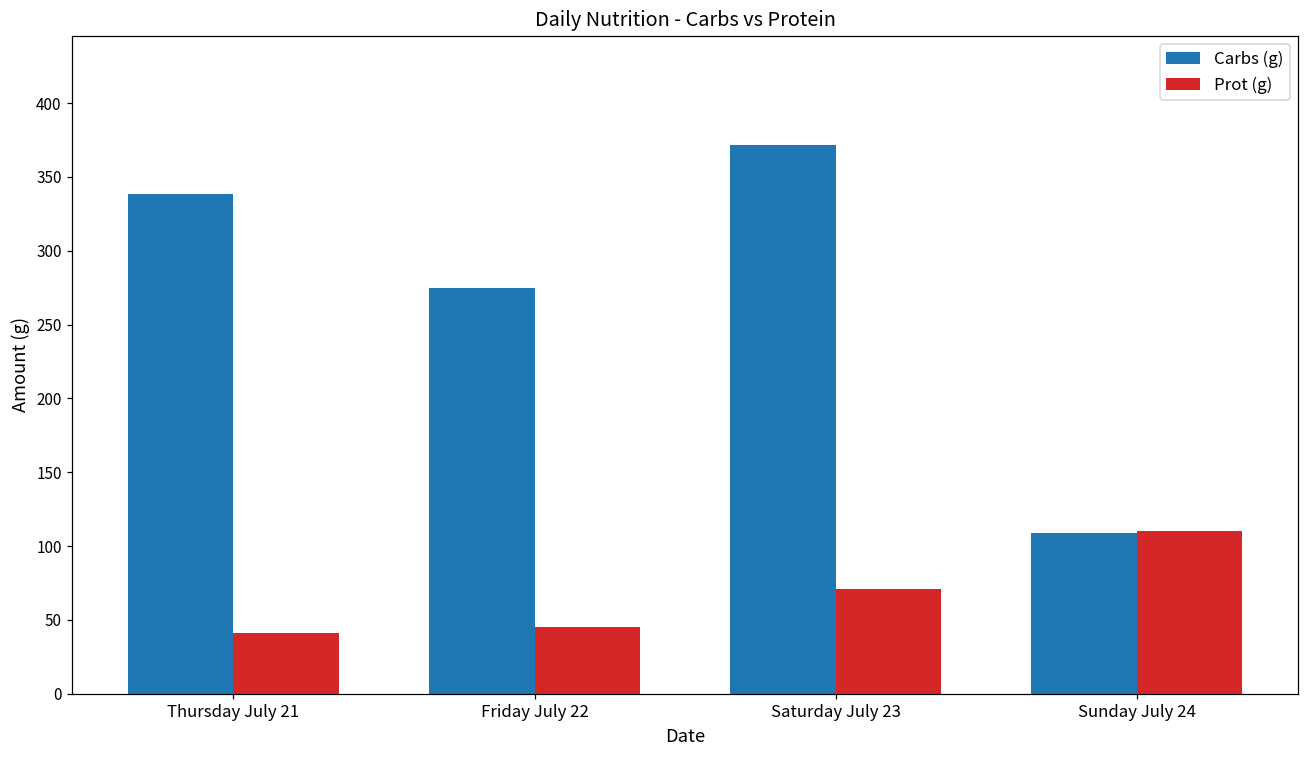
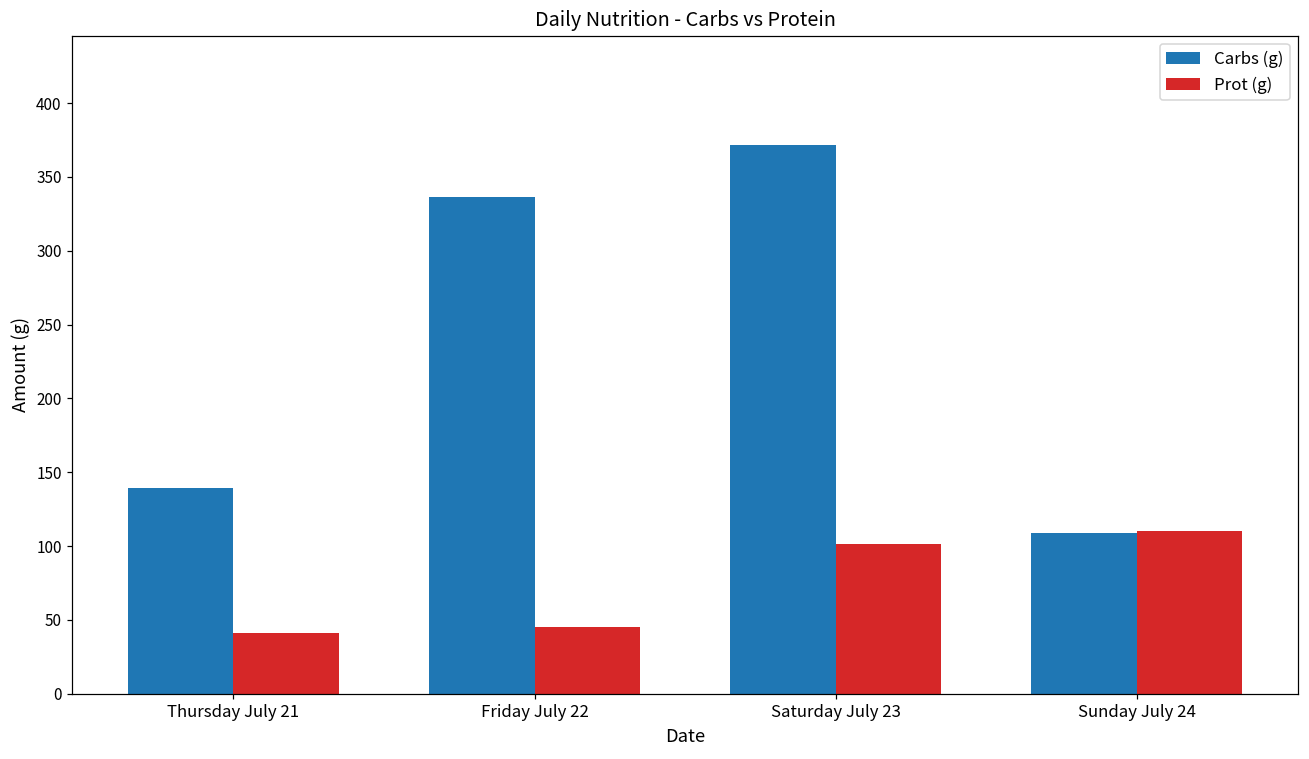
Carbs (g), Thursday July 21: 339 -> 139
Carbs (g), Friday July 22: 275 -> 336
Prot (g), Saturday July 23: 71 -> 101
